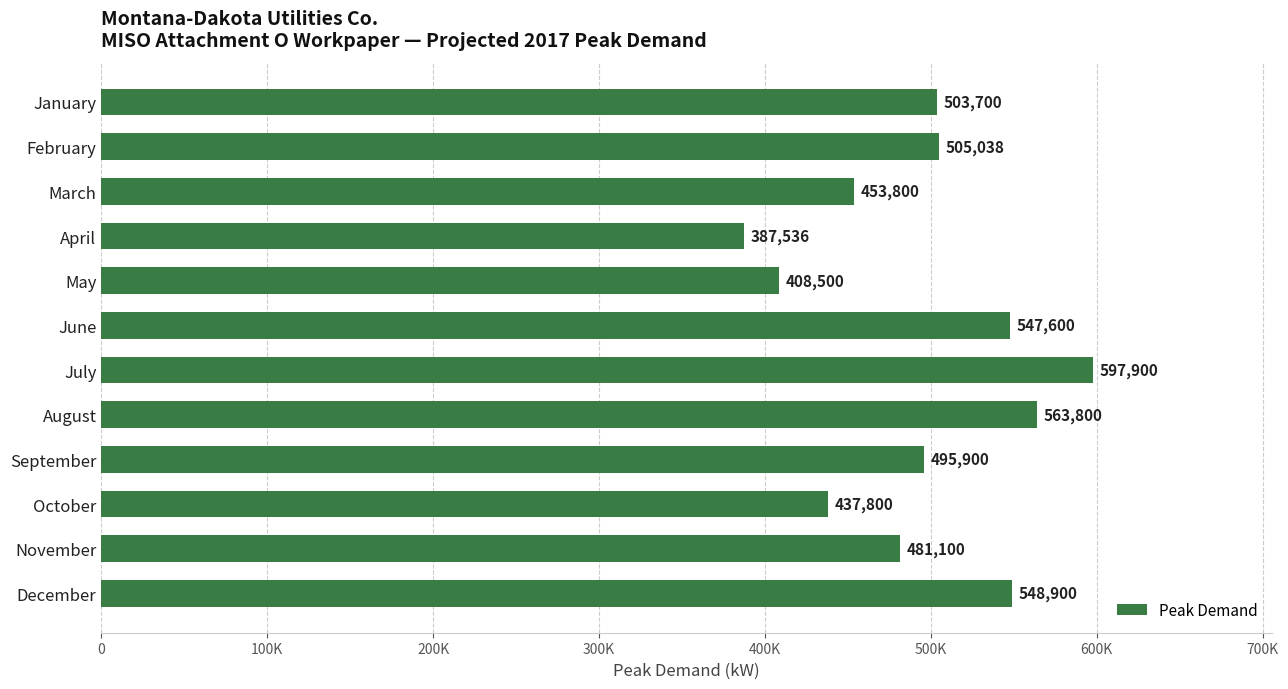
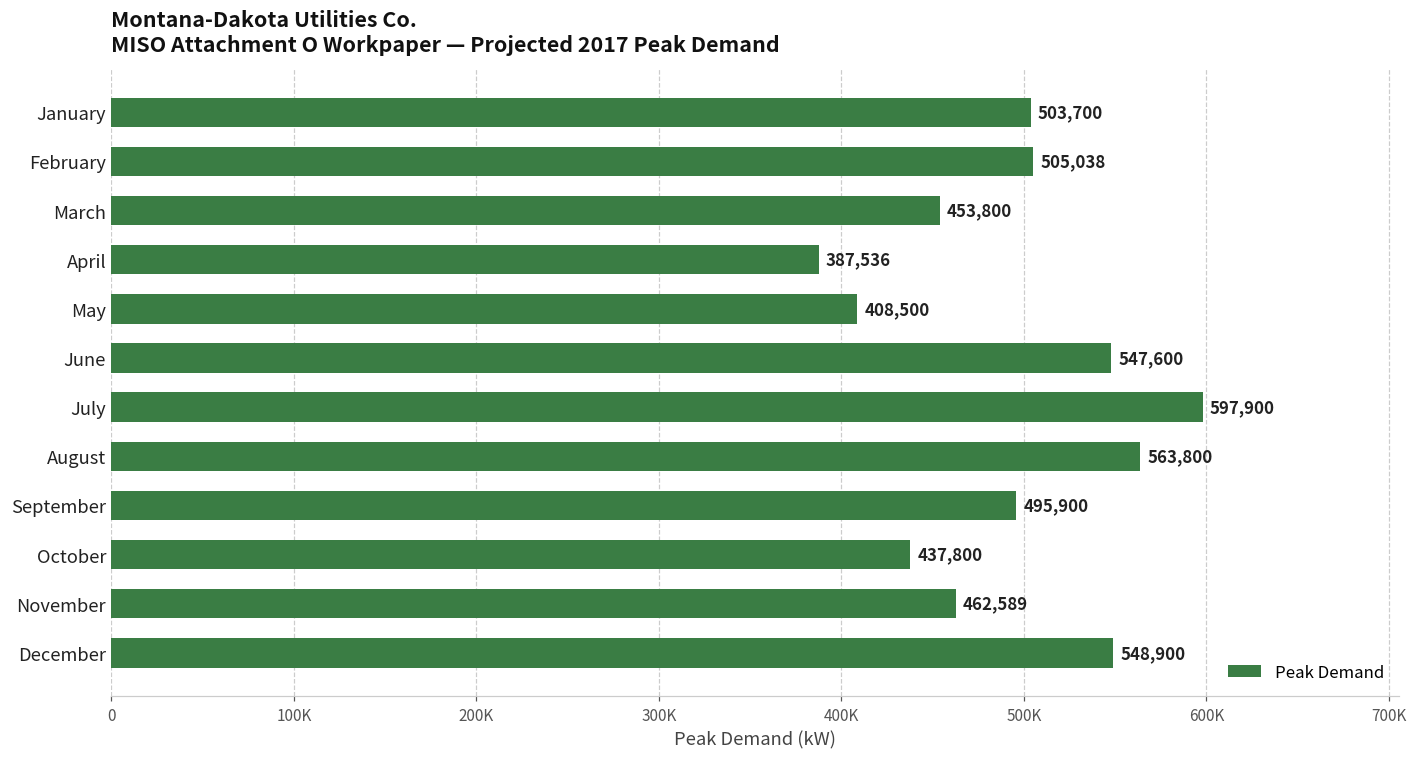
November: 481,100 -> 462,589
